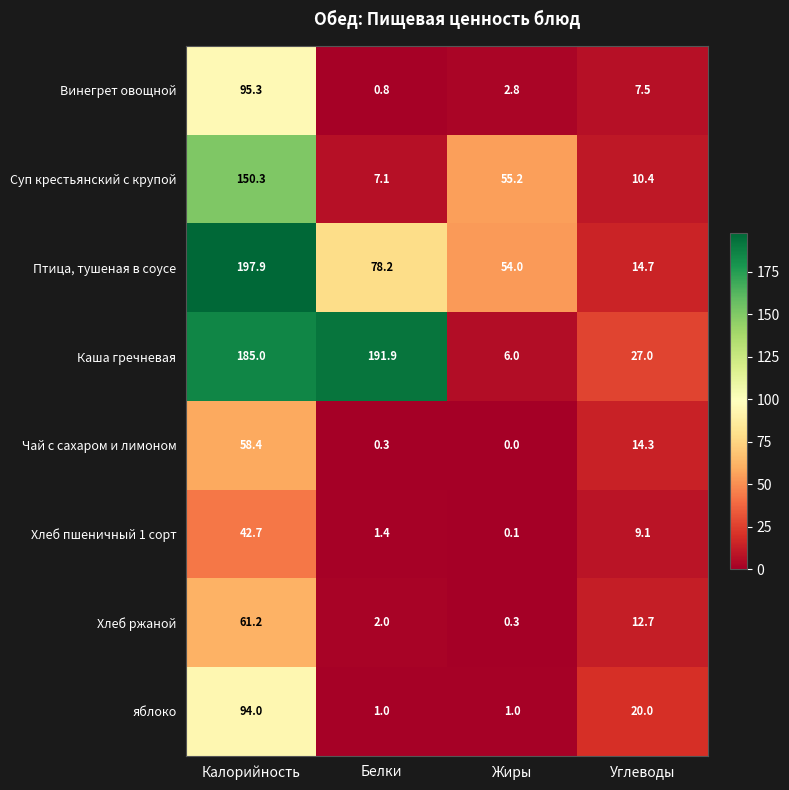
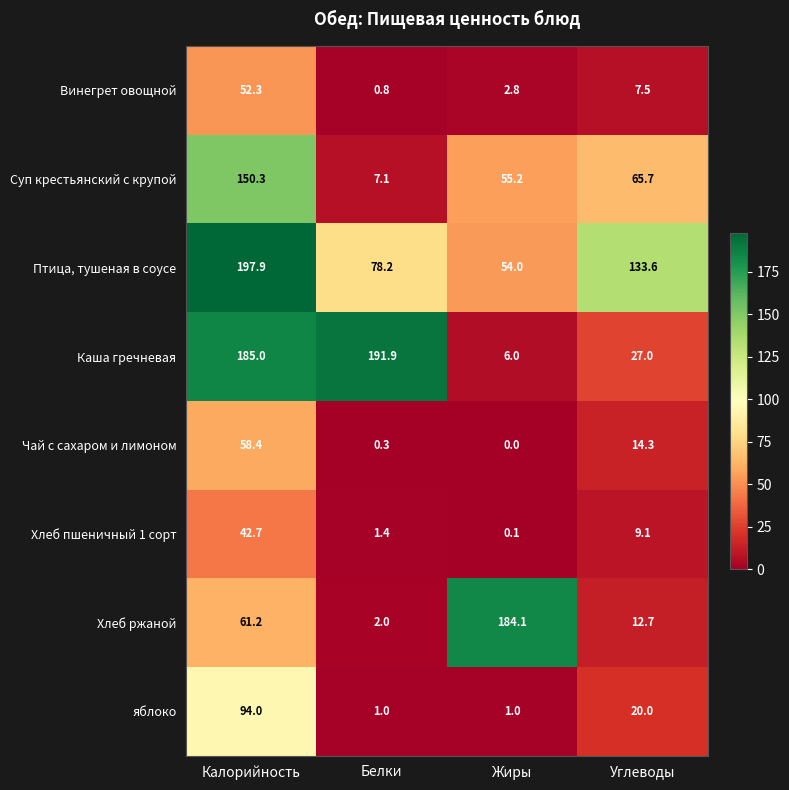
Винегрет овощной, Калорийность: 95.3 -> 52.3
Суп крестьянский с крупой, Углеводы: 10.4 -> 65.7
Птица, тушеная в соусе, Углеводы: 14.7 -> 133.6
Хлеб ржаной, Жиры: 0.3 -> 184.1
